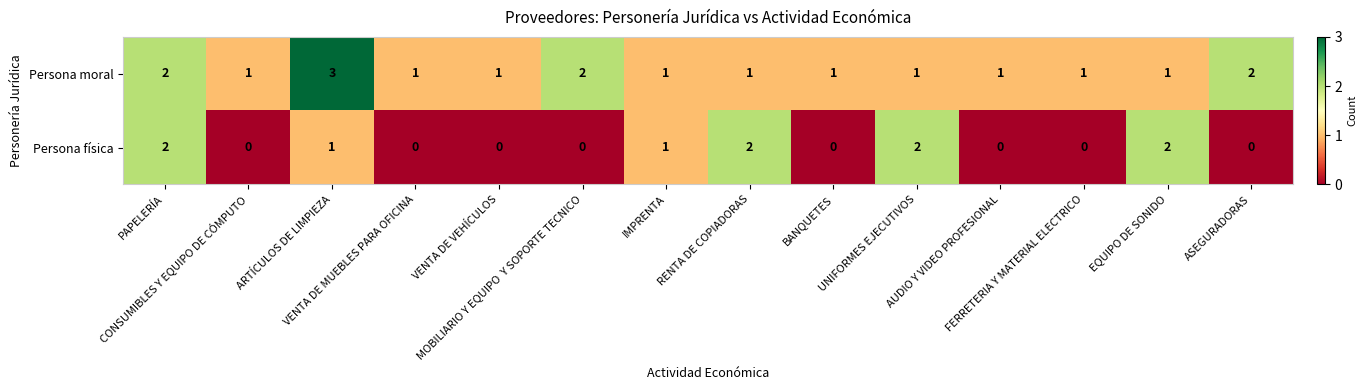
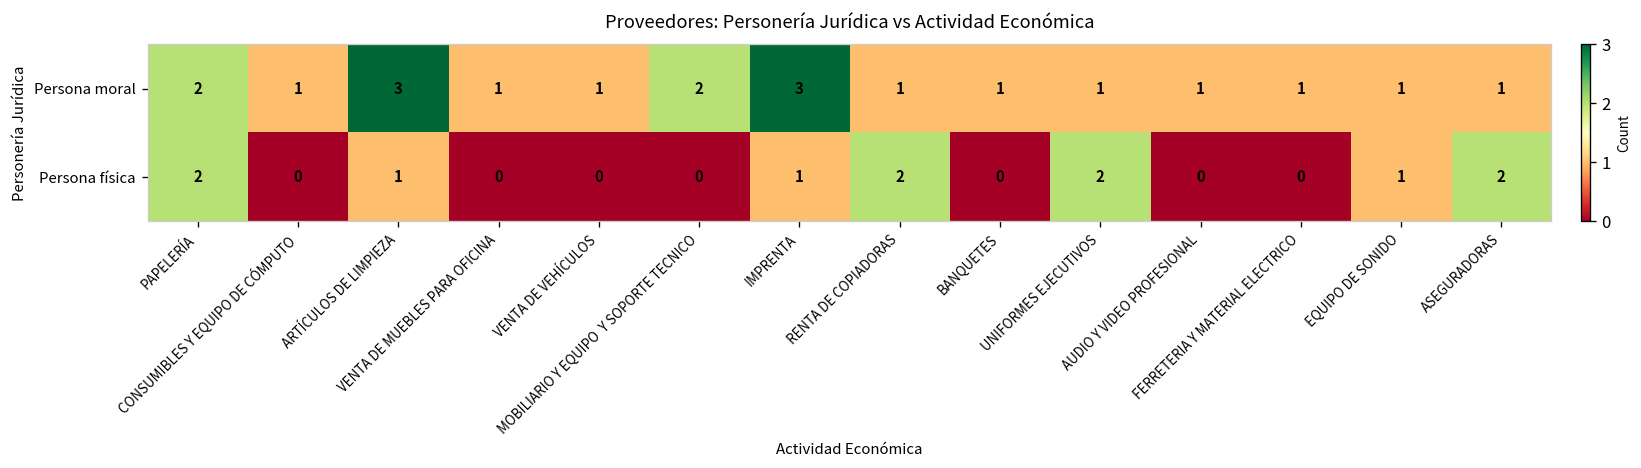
Persona moral, IMPRENTA: 1 -> 3
Persona moral, ASEGURADORAS: 2 -> 1
Persona física, EQUIPO DE SONIDO: 2 -> 1
Persona física, ASEGURADORAS: 0 -> 2
